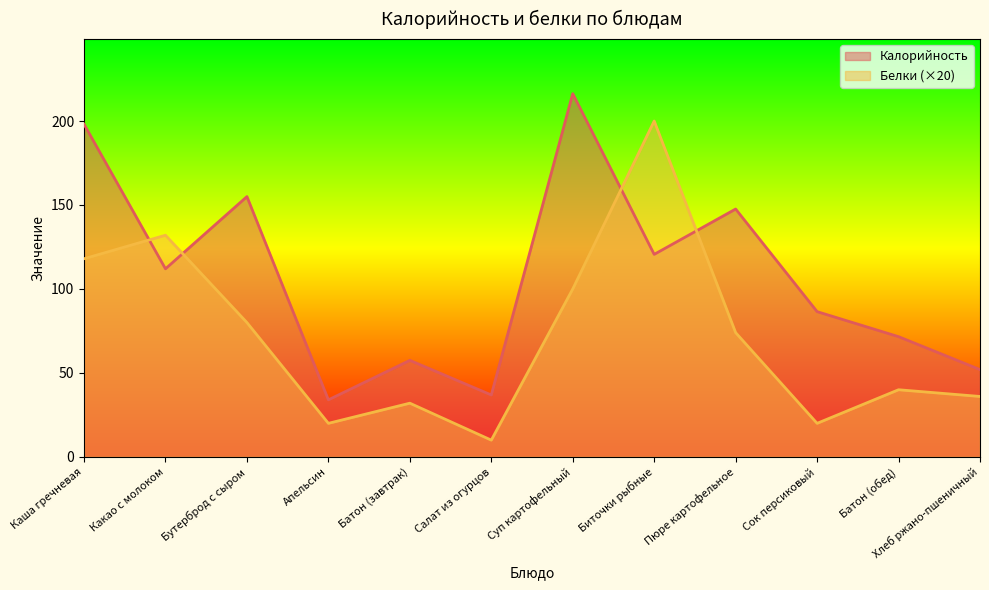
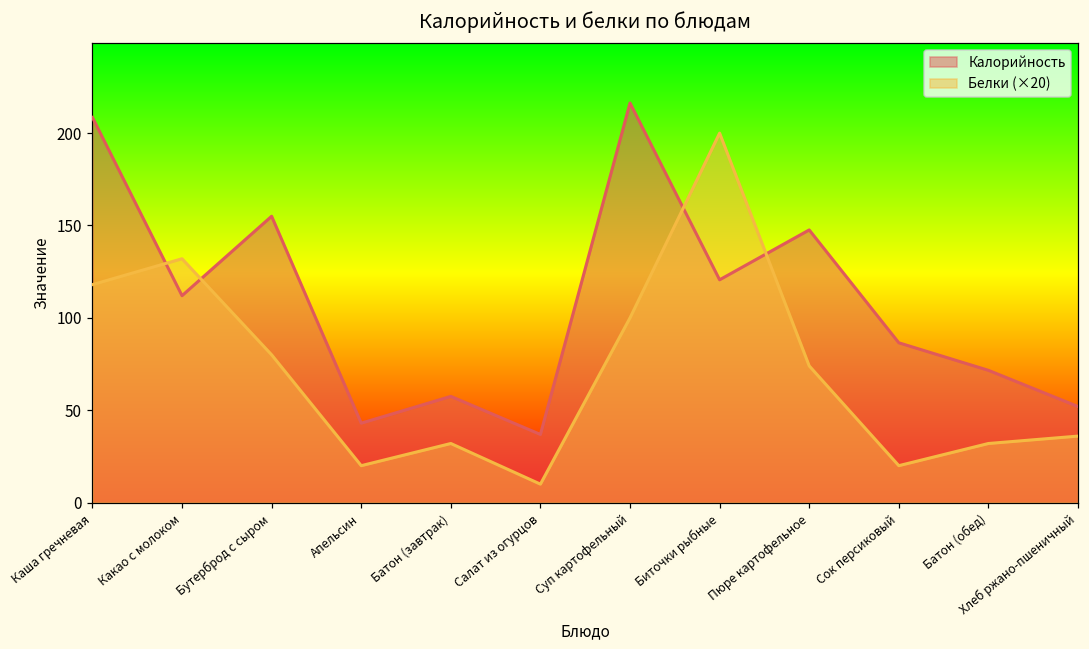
Калорийность, Каша гречневая: 198 -> 209
Калорийность, Апельсин: 34 -> 43
Белки (×20), Батон (обед): 40 -> 32
